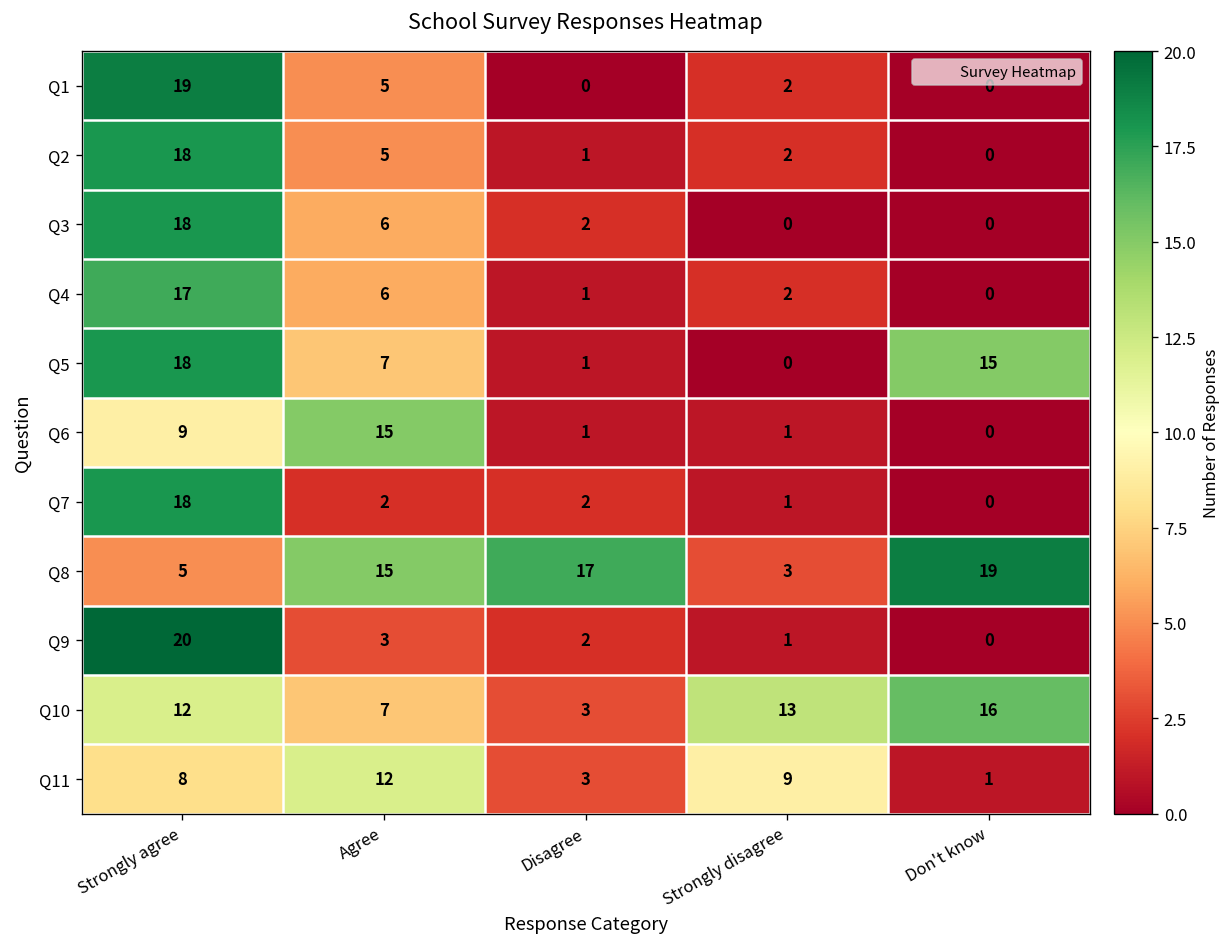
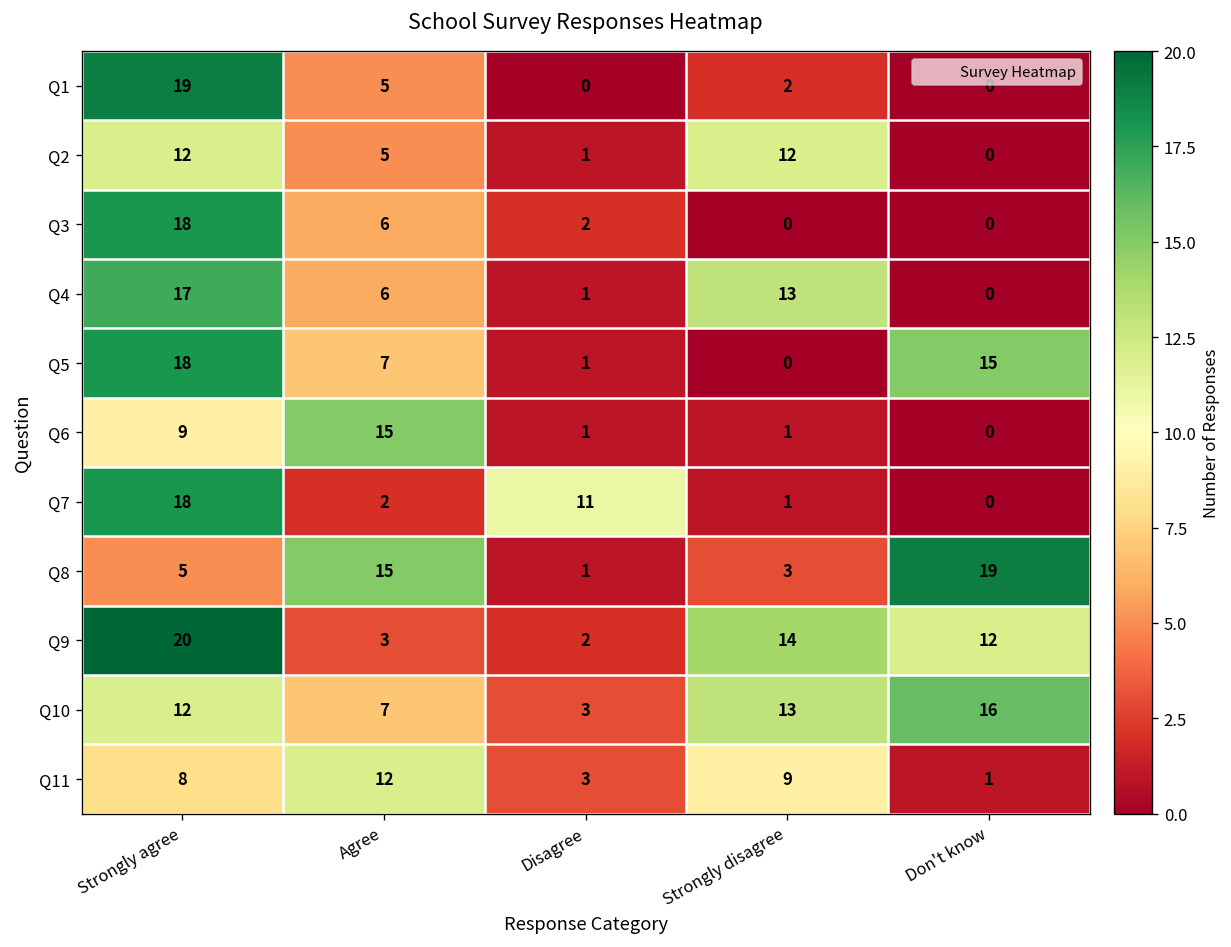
Q2, Strongly agree: 18 -> 12
Q2, Strongly disagree: 2 -> 12
Q4, Strongly disagree: 2 -> 13
Q7, Disagree: 2 -> 11
Q8, Disagree: 17 -> 1
Q9, Strongly disagree: 1 -> 14
Q9, Don't know: 0 -> 12
